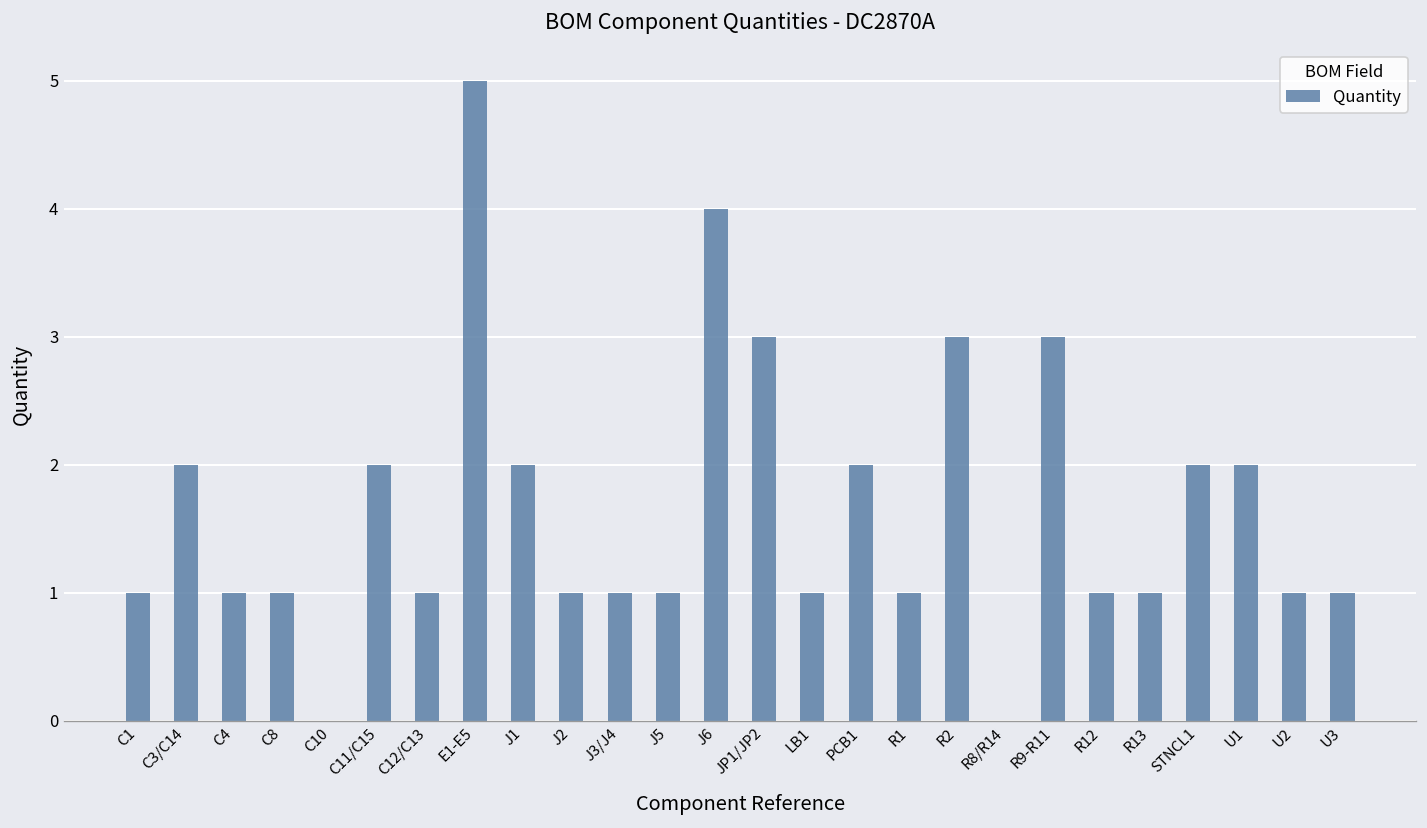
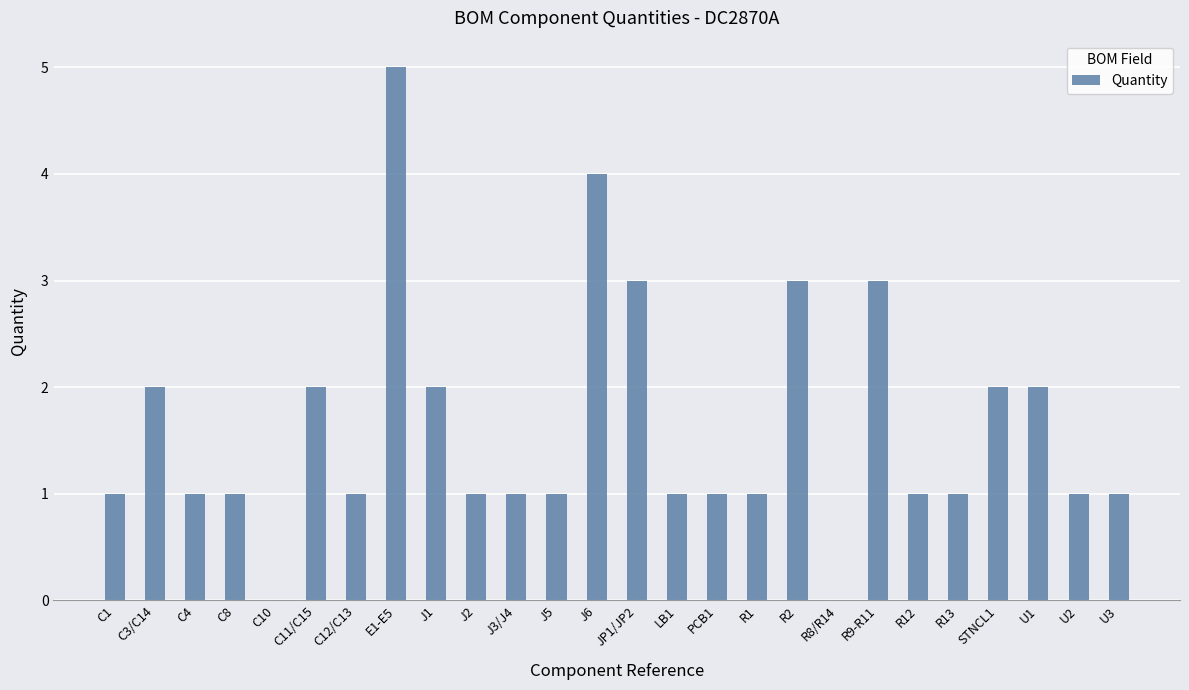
PCB1: 2 -> 1
